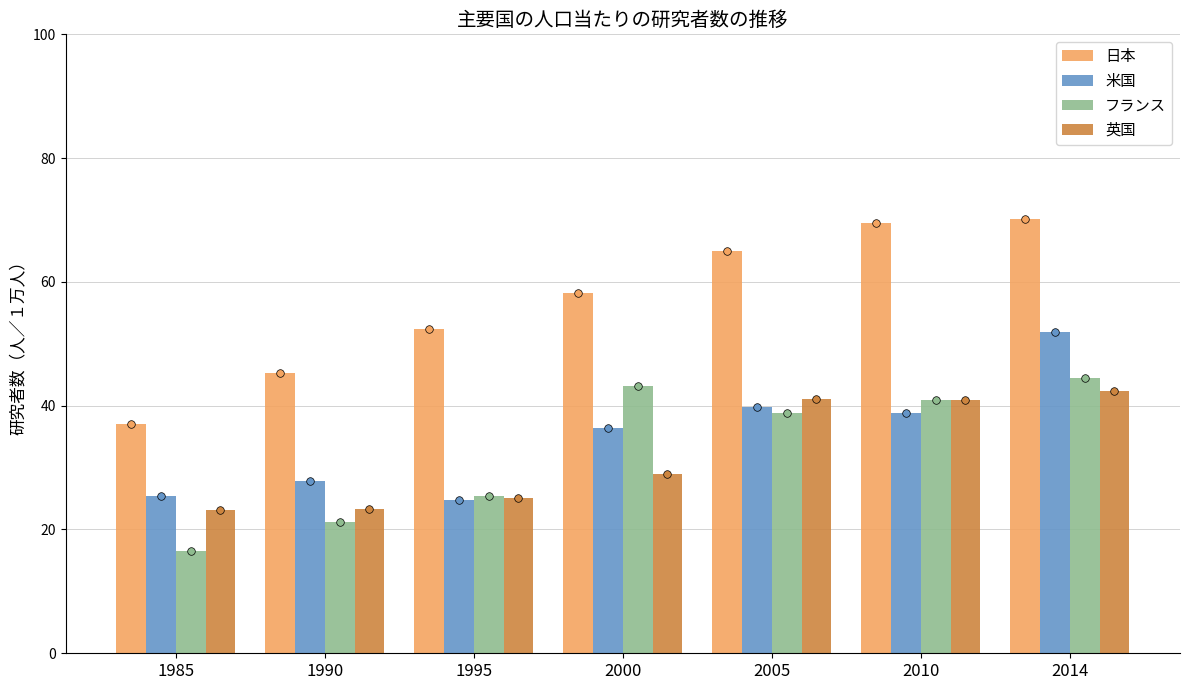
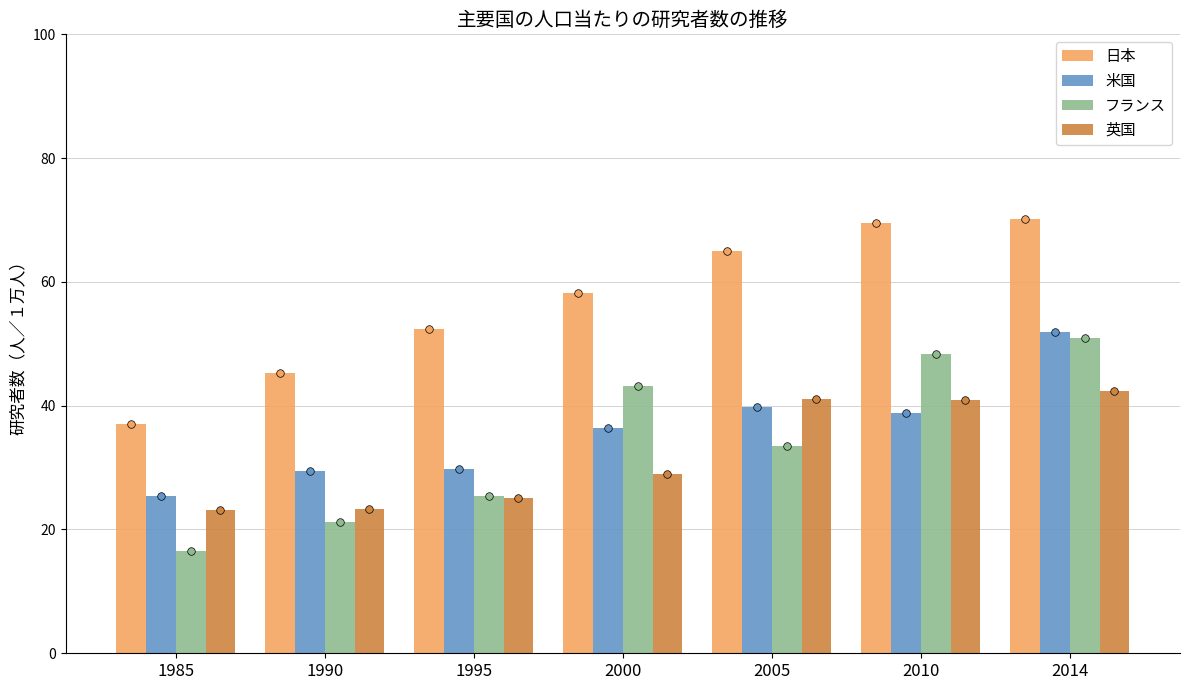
米国, 1990: 28 -> 29
米国, 1995: 25 -> 30
フランス, 2005: 39 -> 33
フランス, 2010: 41 -> 48
フランス, 2014: 44 -> 51
